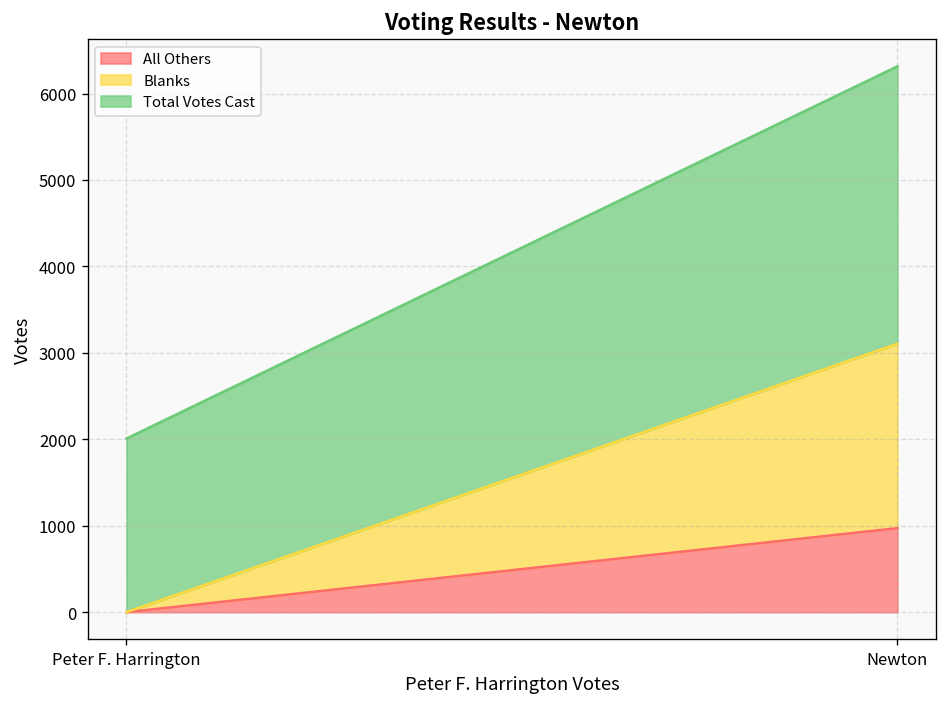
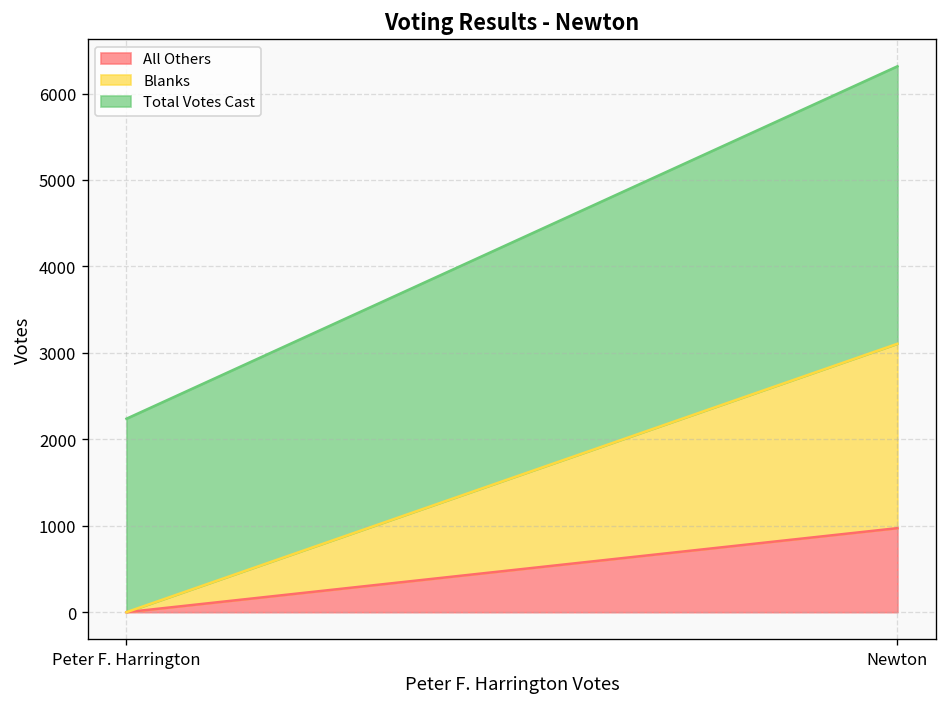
Total Votes Cast, Peter F. Harrington: 2000 -> 2200
